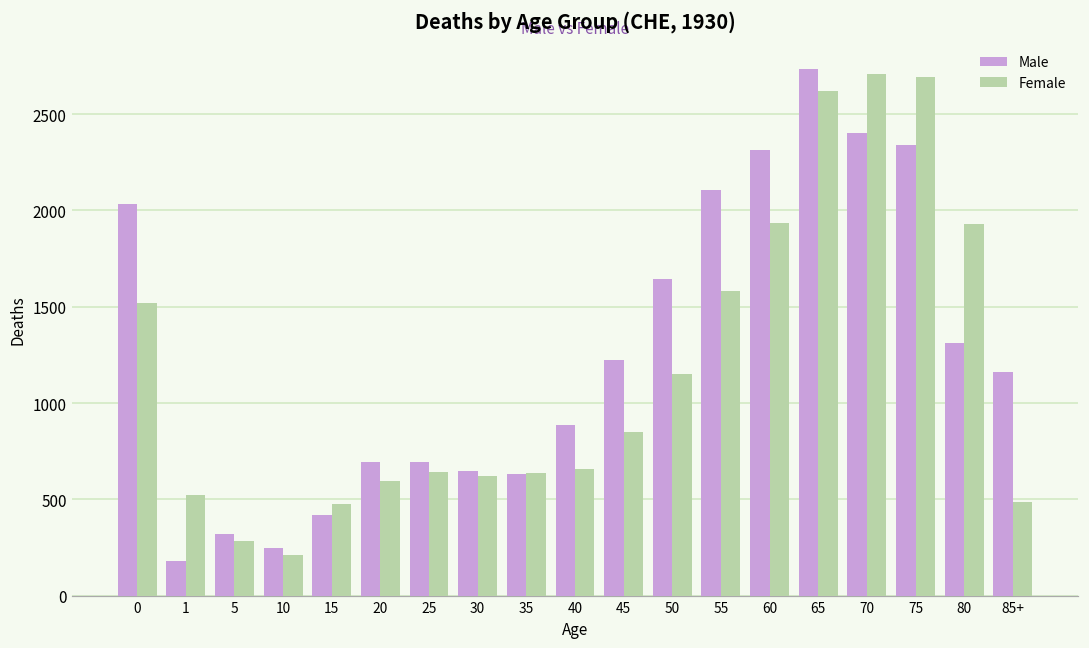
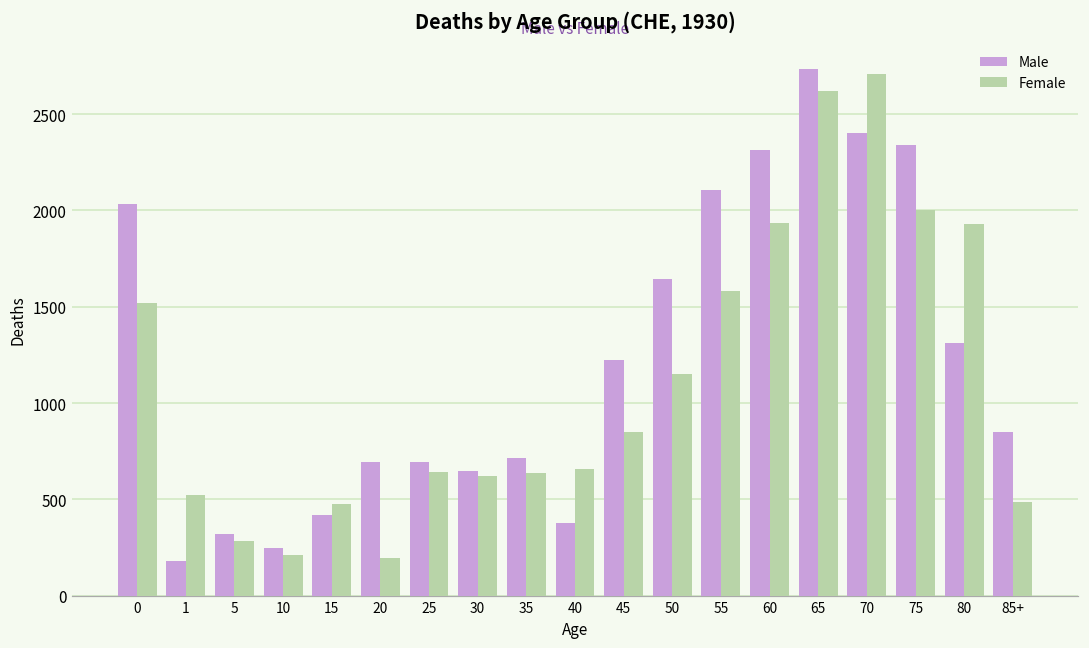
Female, 20: 590 -> 190
Male, 35: 630 -> 710
Male, 40: 890 -> 380
Female, 75: 2690 -> 2000
Male, 85+: 1160 -> 850
